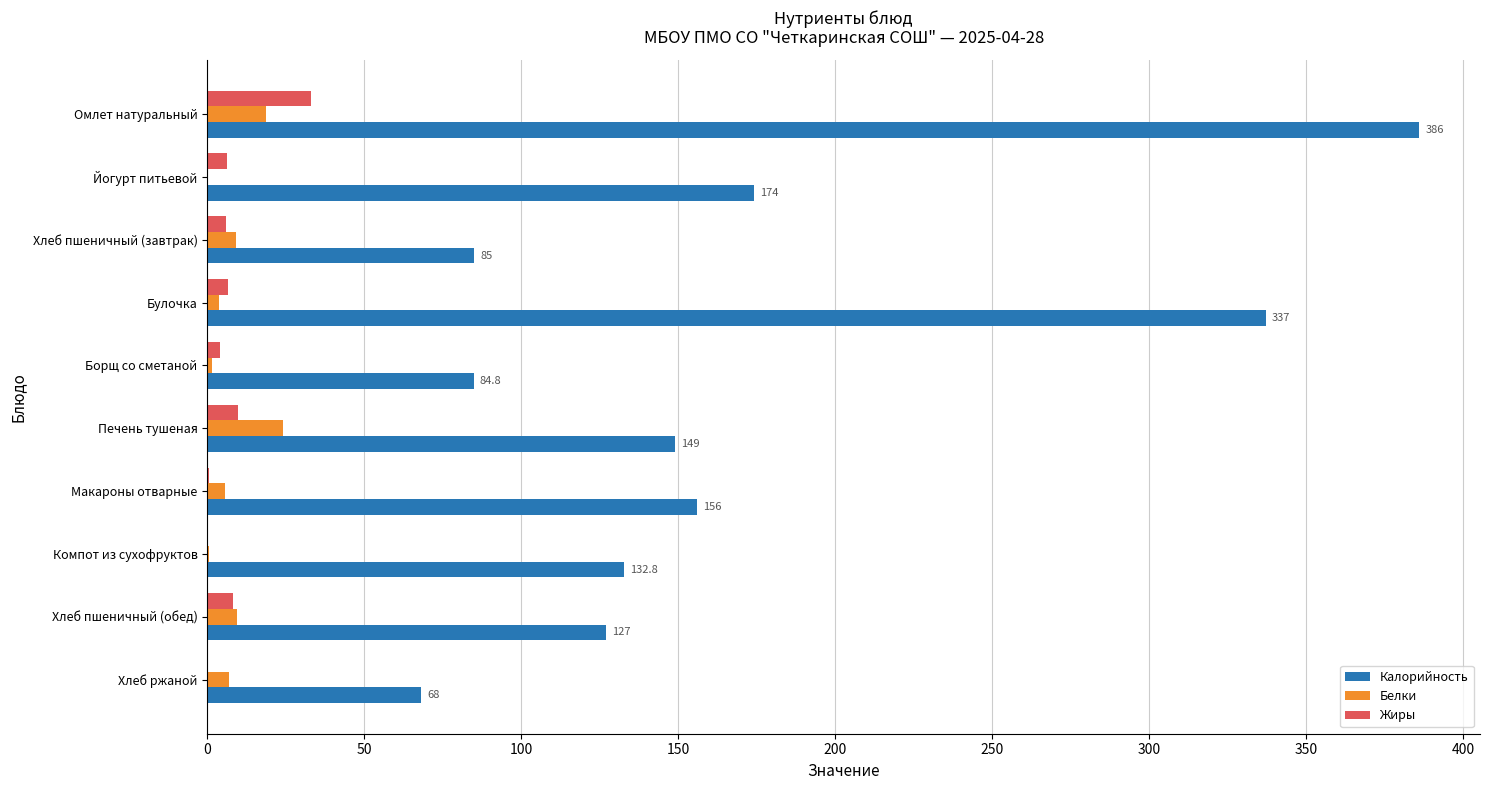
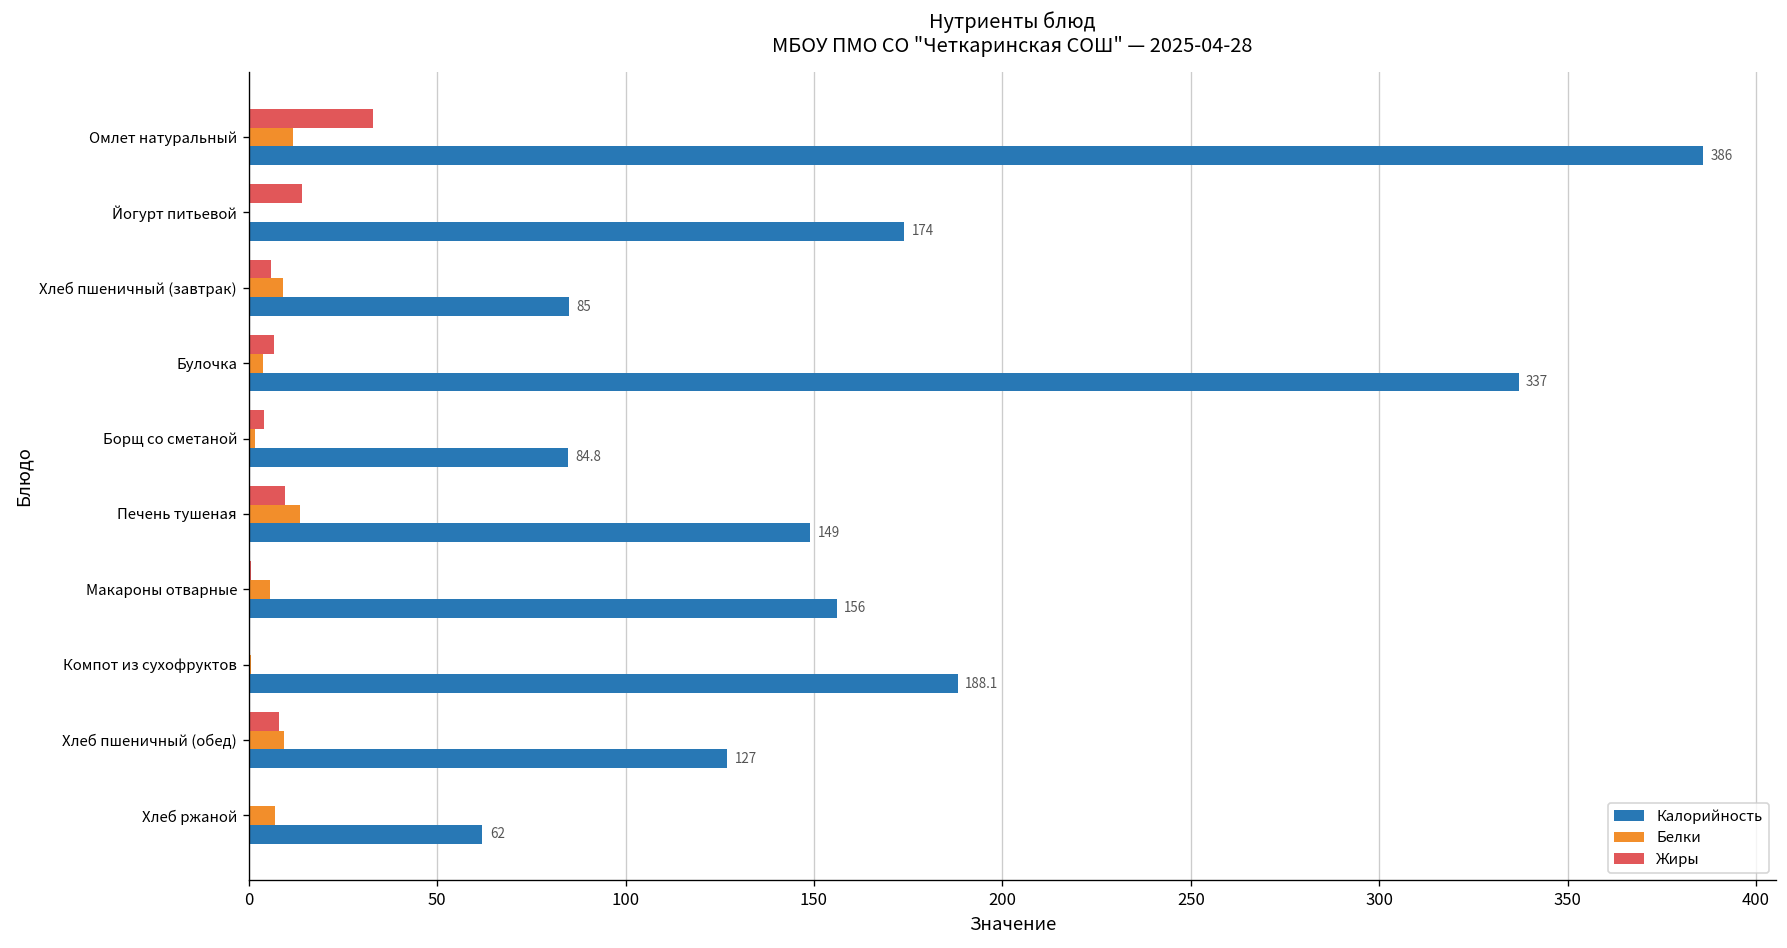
Белки, Омлет натуральный: 19 -> 12
Жиры, Йогурт питьевой: 6 -> 14
Белки, Печень тушеная: 24 -> 14
Калорийность, Компот из сухофруктов: 132.8 -> 188.1
Калорийность, Хлеб ржаной: 68 -> 62
